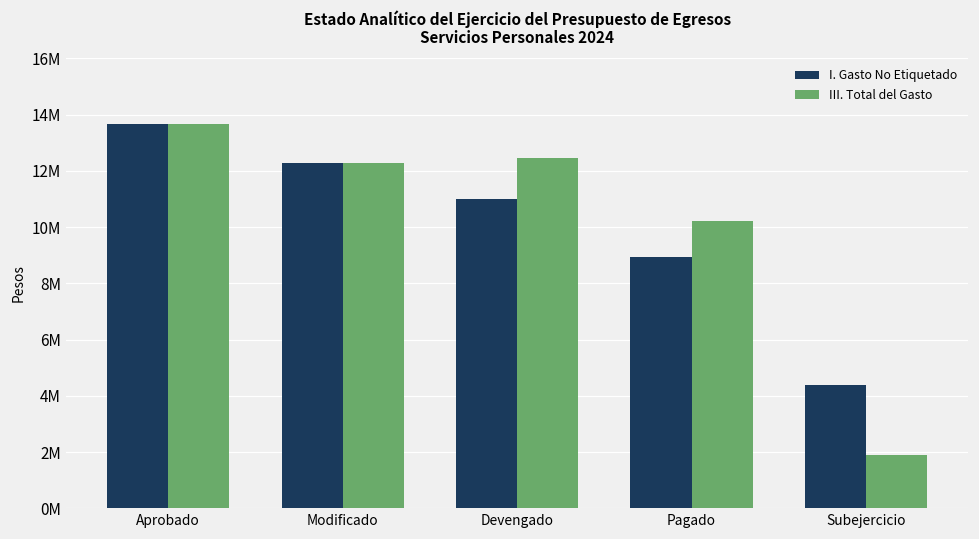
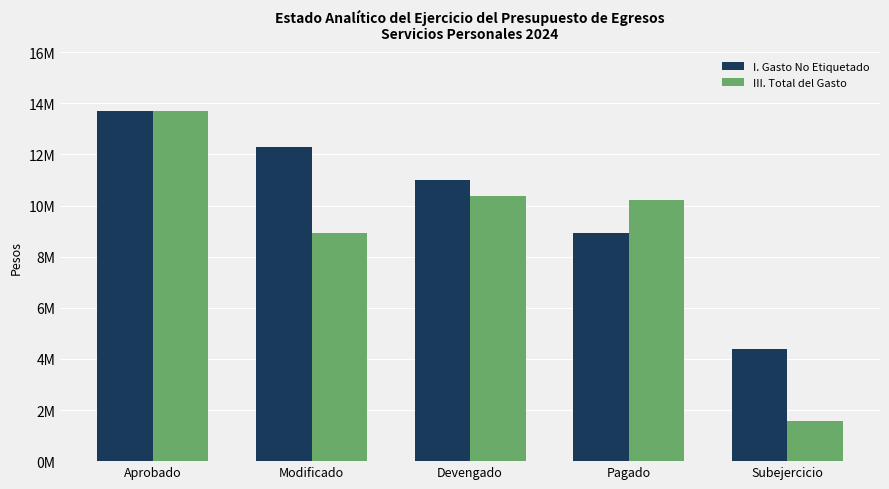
III. Total del Gasto, Modificado: 12300000 -> 8900000
III. Total del Gasto, Devengado: 12500000 -> 10400000
III. Total del Gasto, Subejercicio: 1900000 -> 1600000
